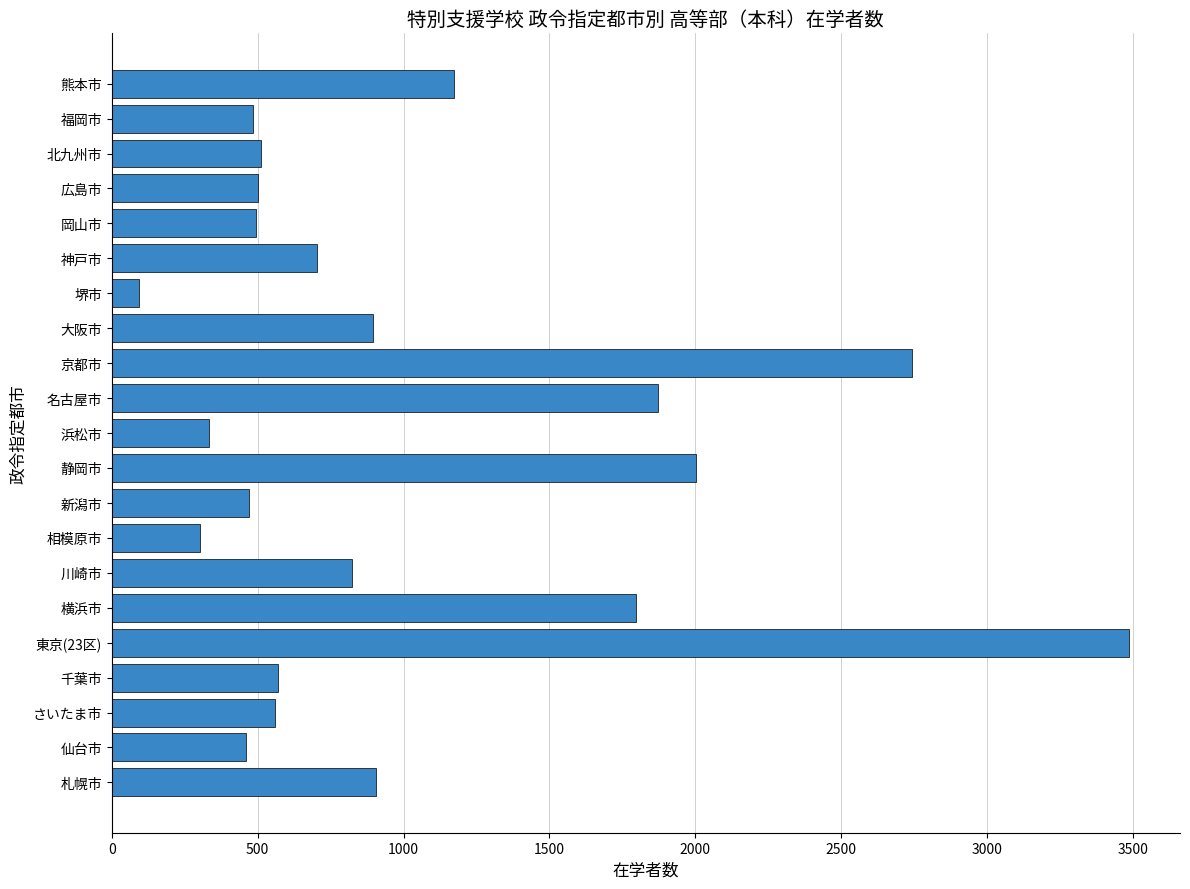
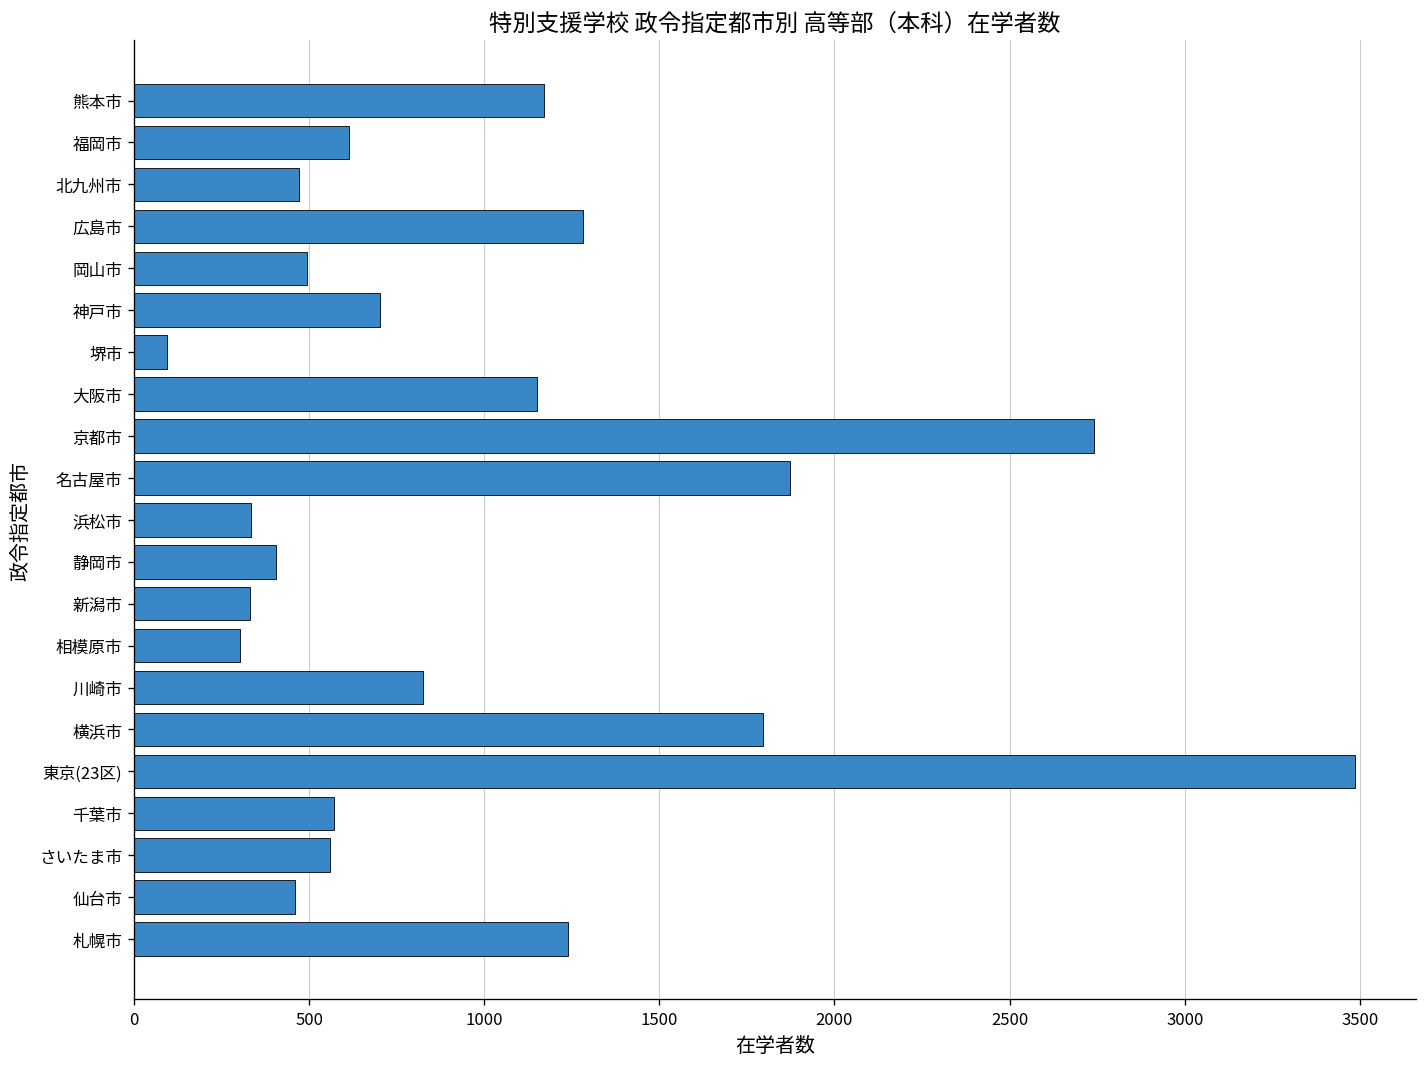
福岡市: 490 -> 610
北九州市: 510 -> 470
広島市: 500 -> 1280
大阪市: 900 -> 1150
静岡市: 2000 -> 410
新潟市: 470 -> 330
札幌市: 910 -> 1240
